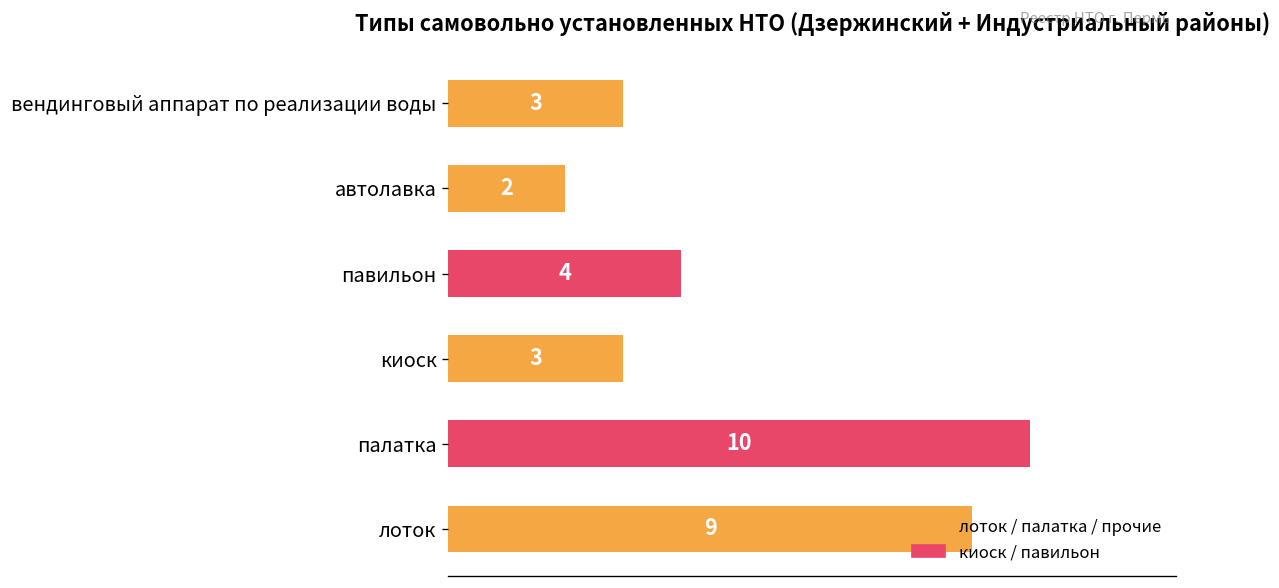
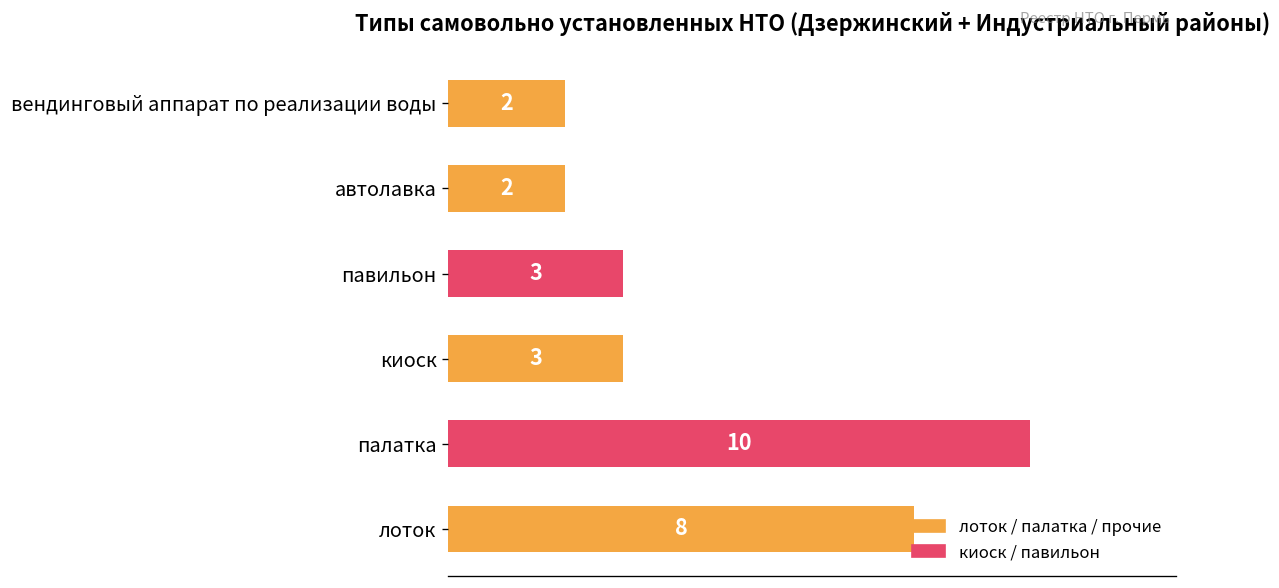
вендинговый аппарат по реализации воды: 3 -> 2
павильон: 4 -> 3
лоток: 9 -> 8
